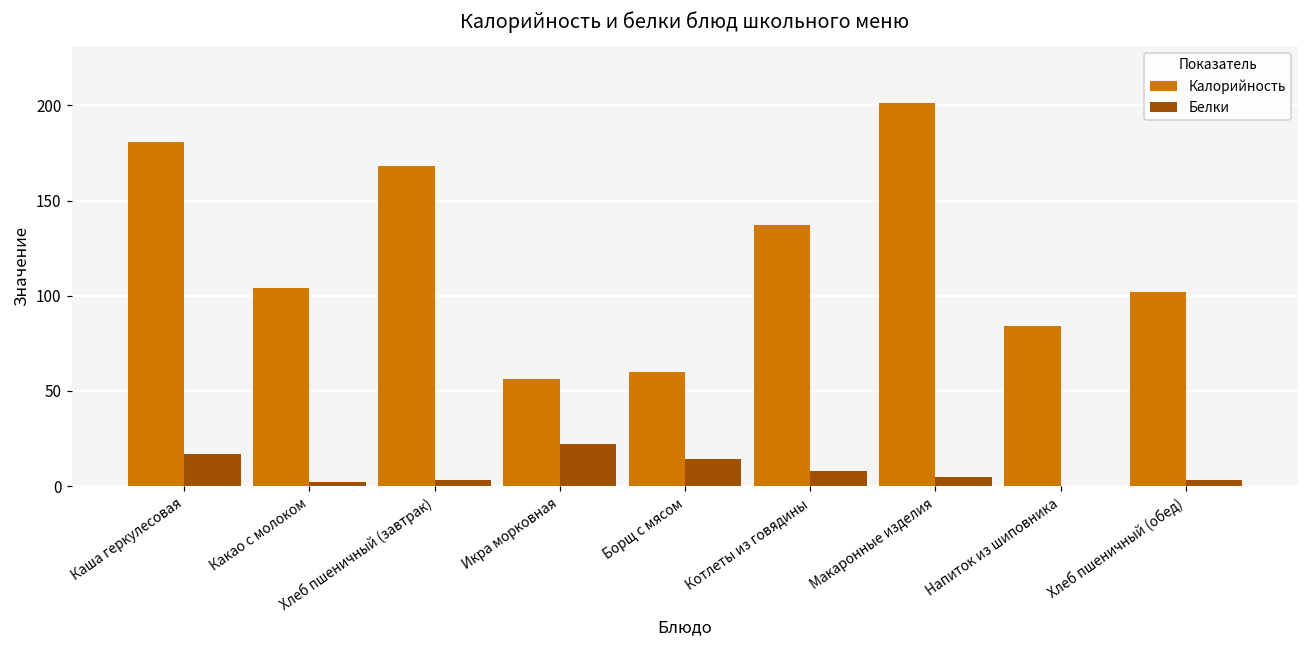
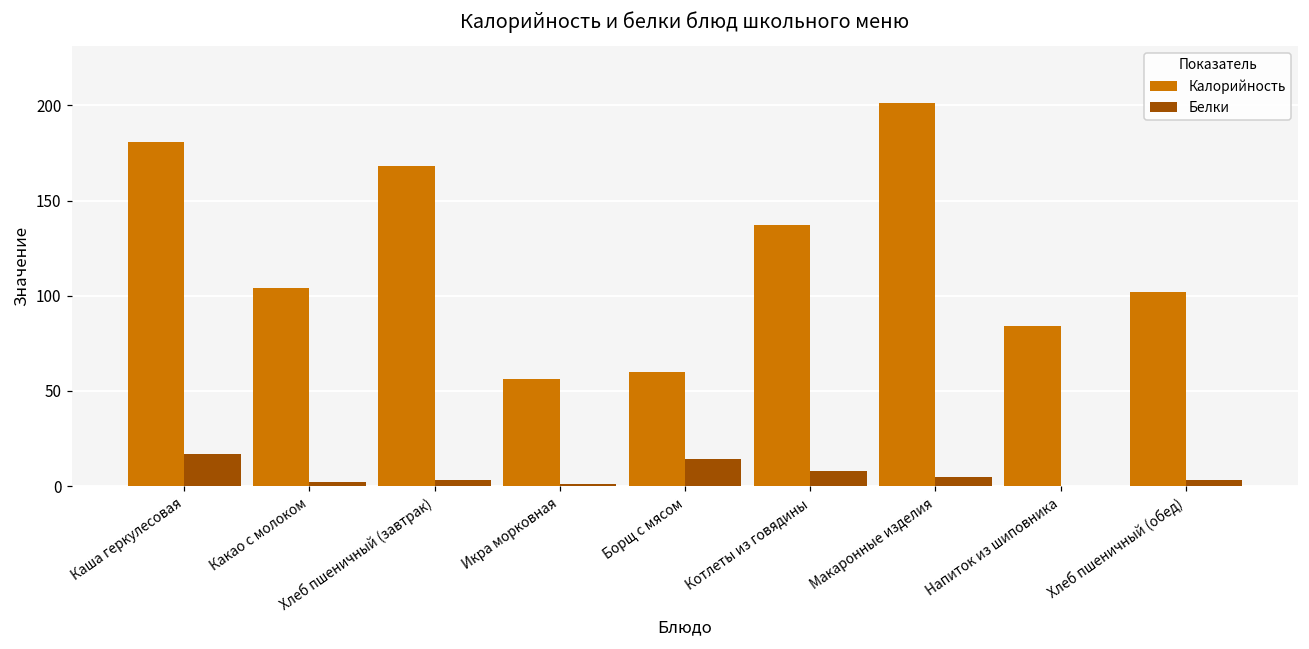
Белки, Икра морковная: 22 -> 1
